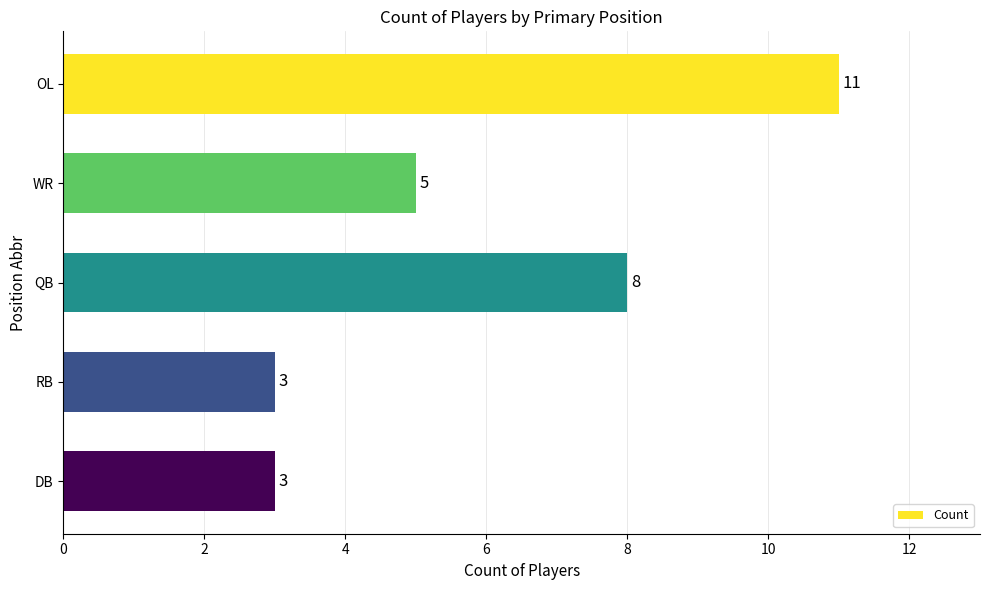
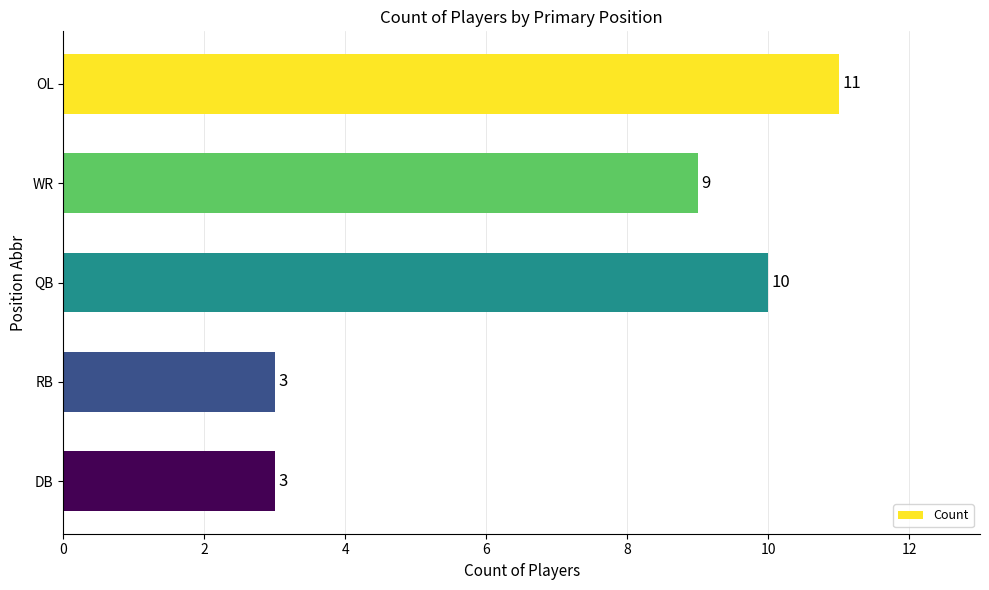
WR: 5 -> 9
QB: 8 -> 10
